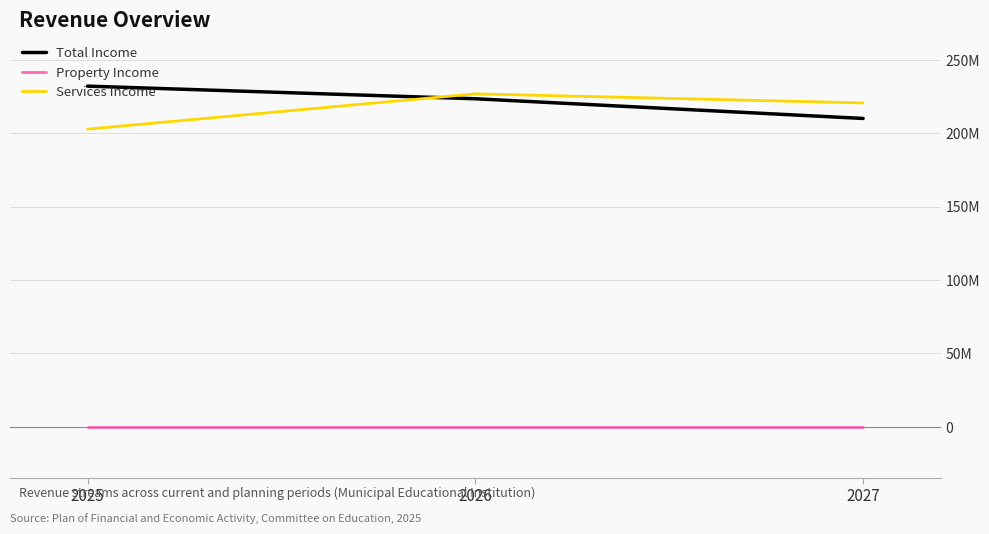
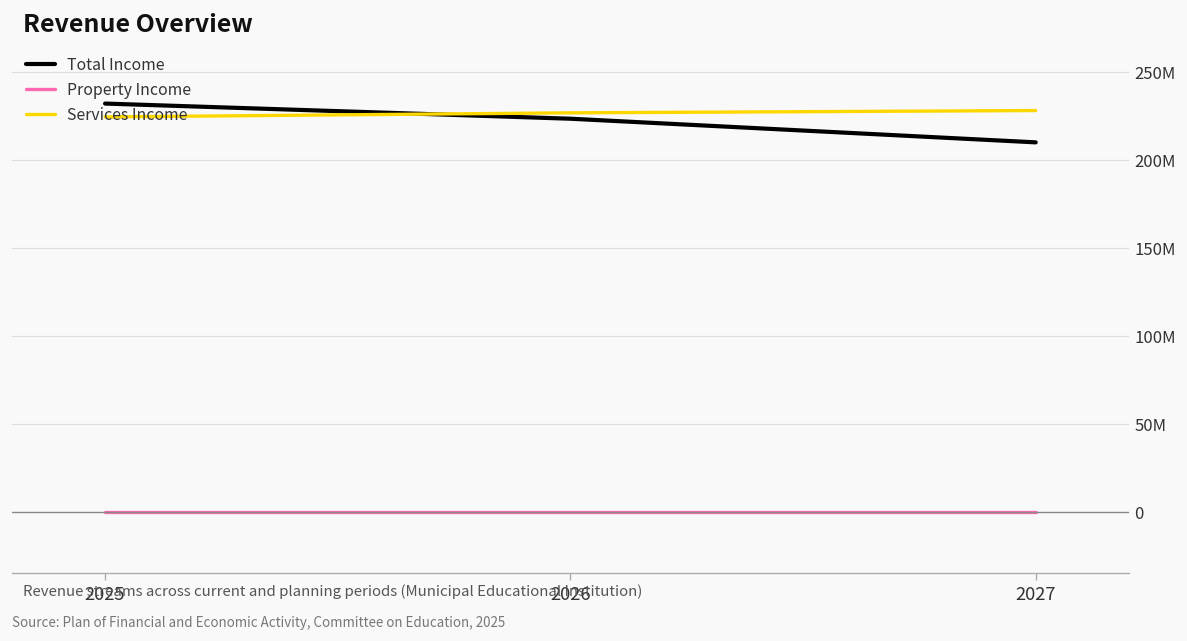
Services Income, 2025: 203000000 -> 224000000
Services Income, 2027: 221000000 -> 228000000
